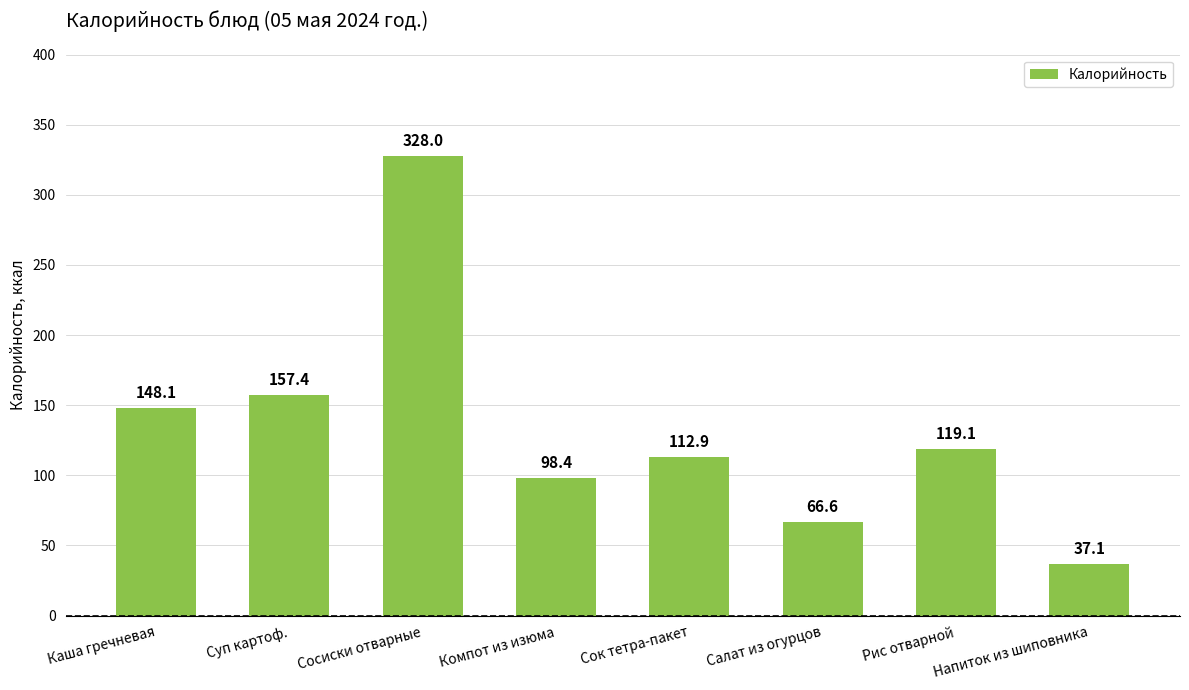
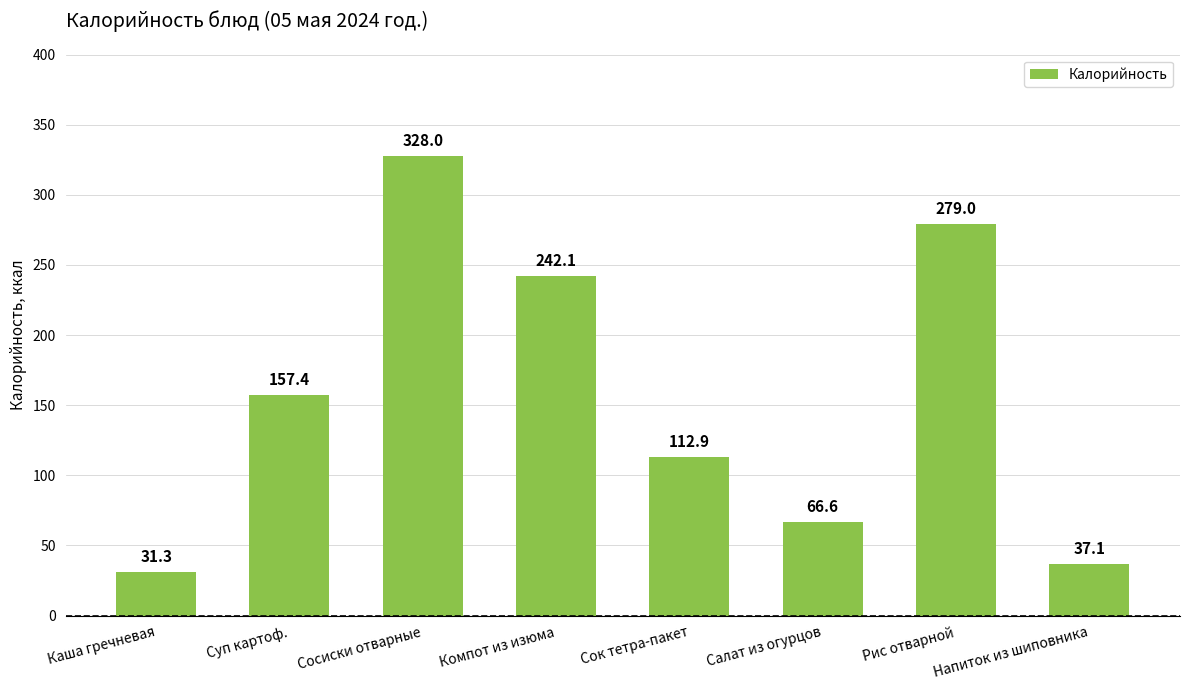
Каша гречневая: 148.1 -> 31.3
Компот из изюма: 98.4 -> 242.1
Рис отварной: 119.1 -> 279.0
